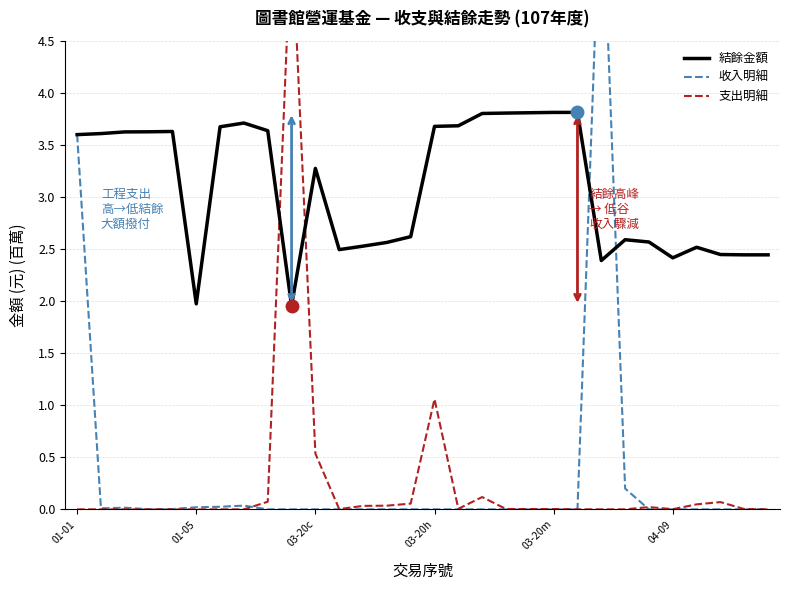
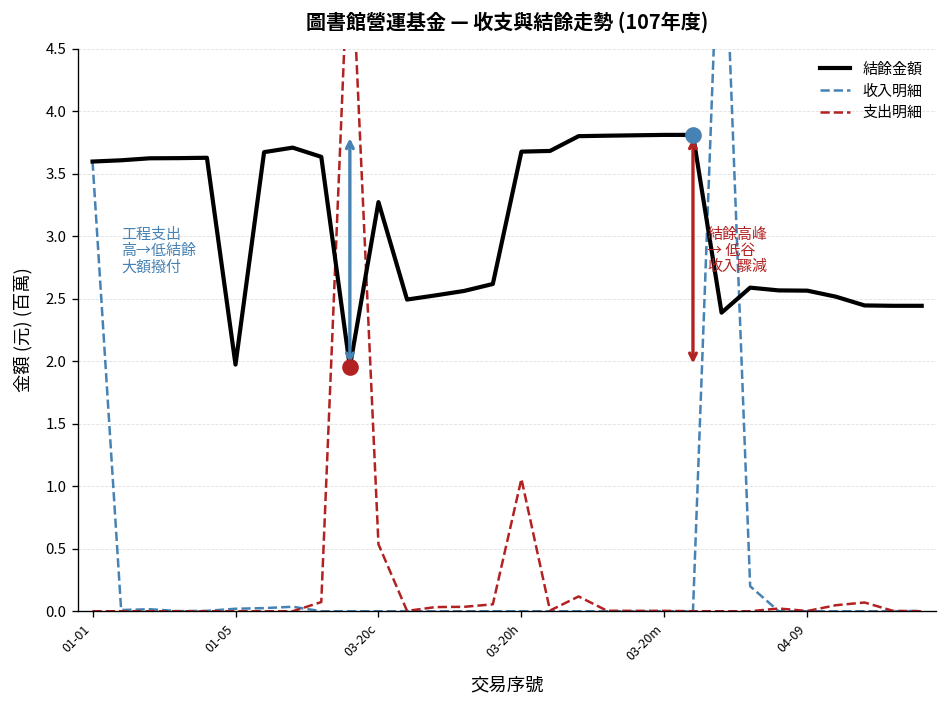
結餘金額, 04-09: 2.42 -> 2.57
